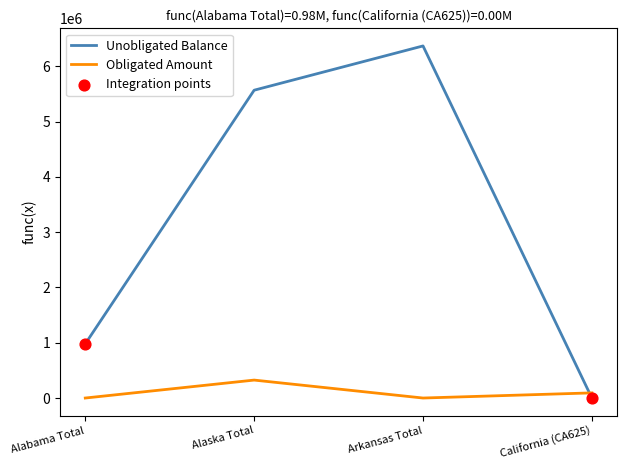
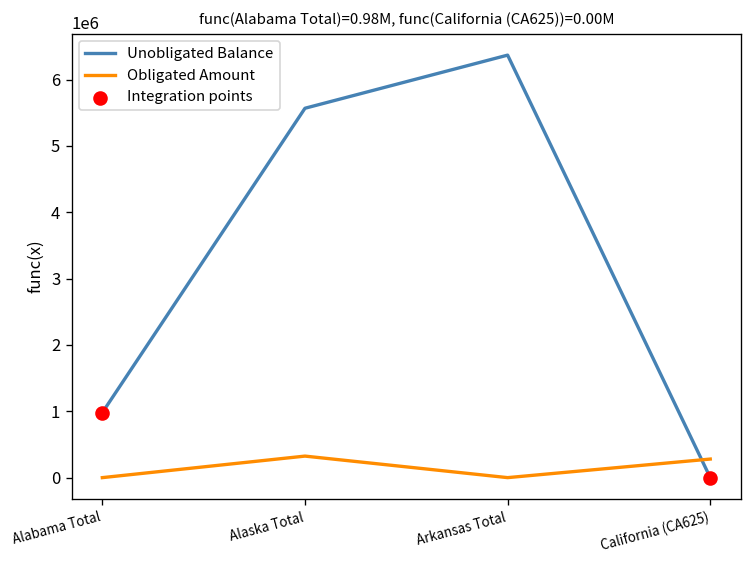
Obligated Amount, California (CA625): 100000 -> 300000
